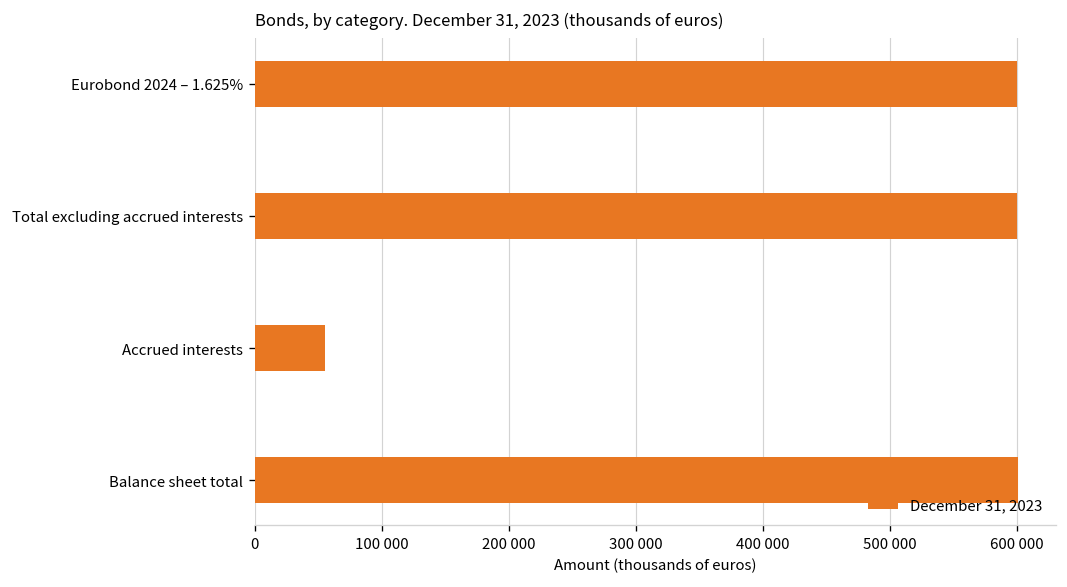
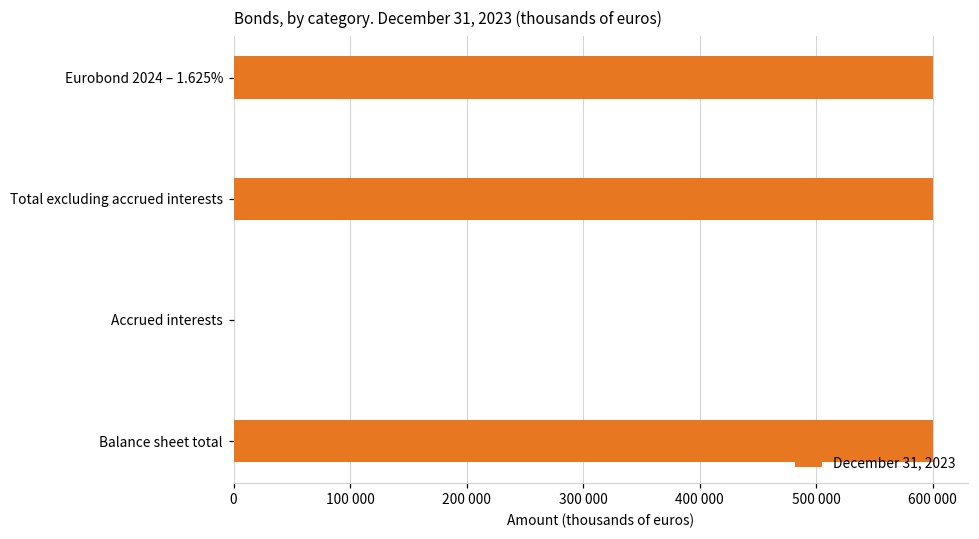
Accrued interests: 55000 -> 0
